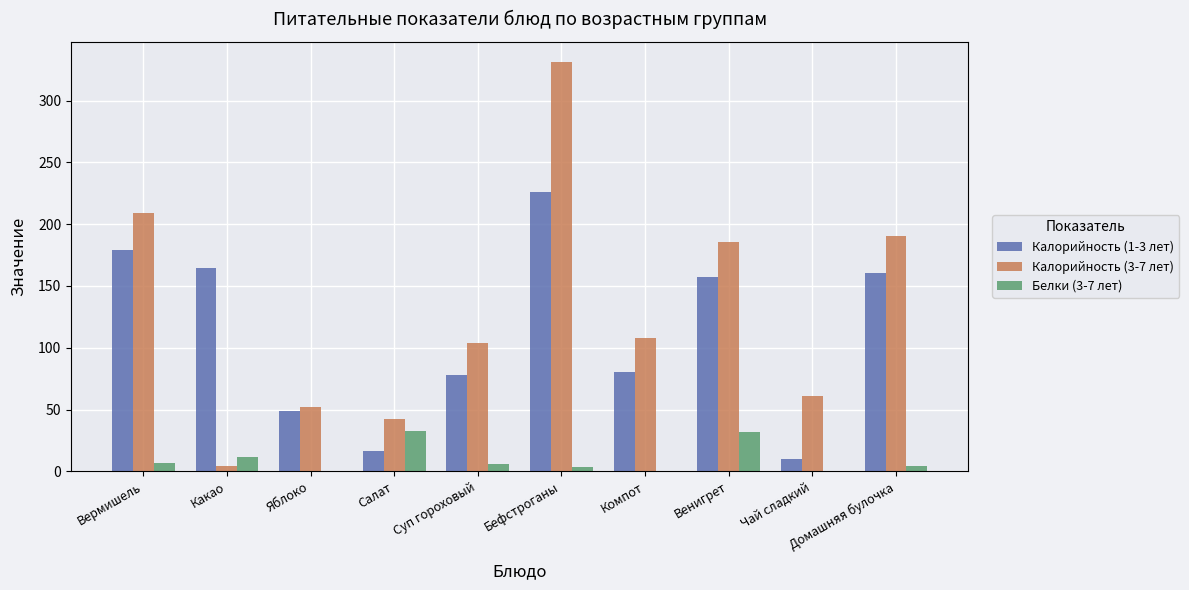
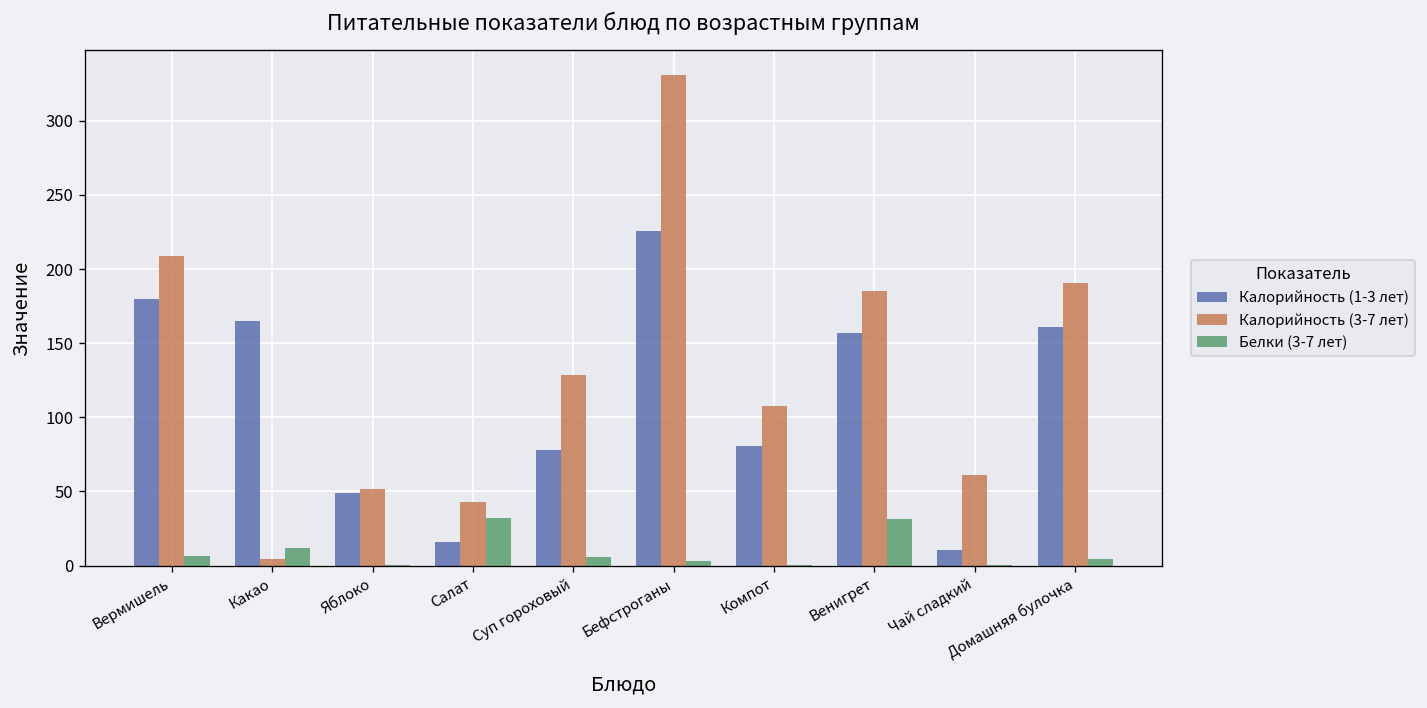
Калорийность (3-7 лет), Суп гороховый: 104 -> 129
